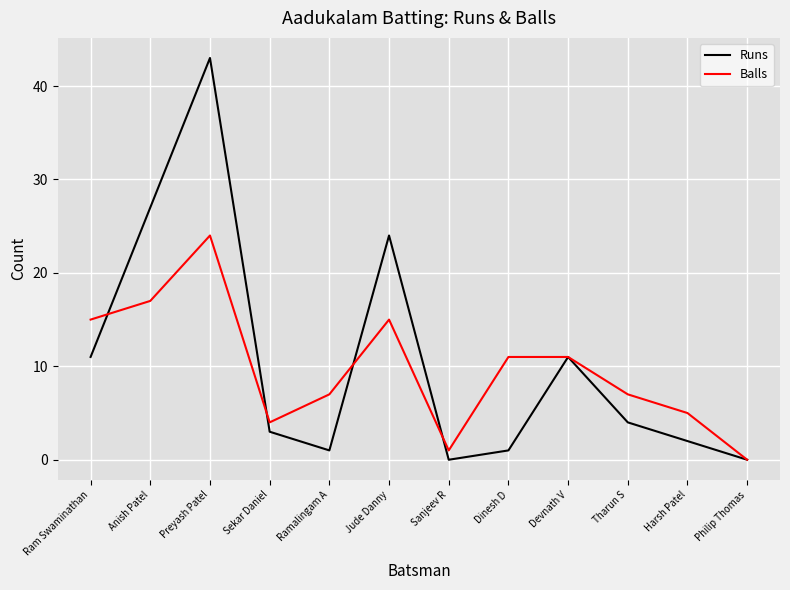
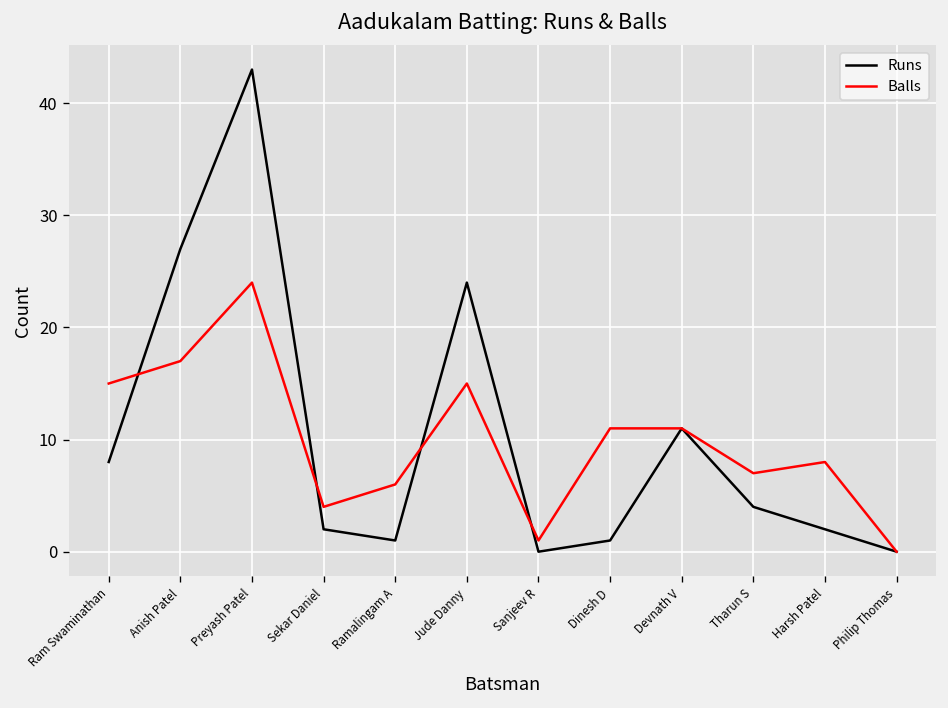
Runs, Ram Swaminathan: 11 -> 8
Runs, Sekar Daniel: 3 -> 2
Balls, Ramalingam A: 7 -> 6
Balls, Harsh Patel: 5 -> 8
